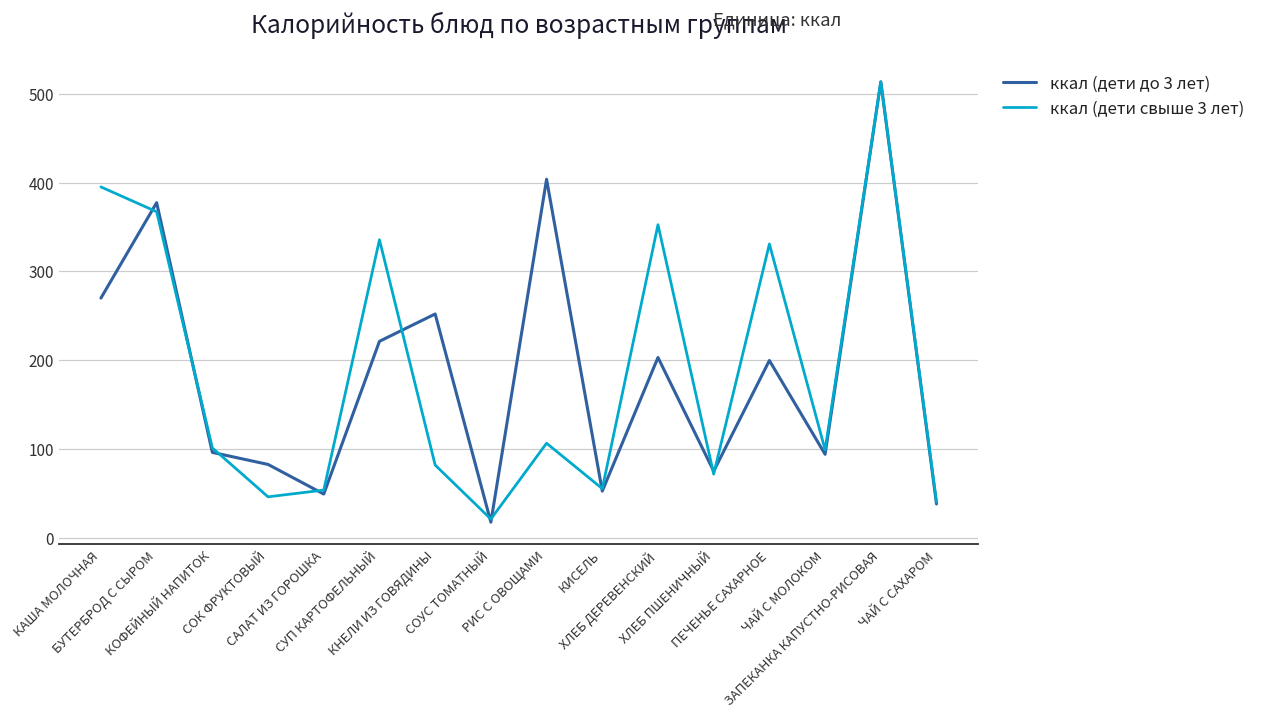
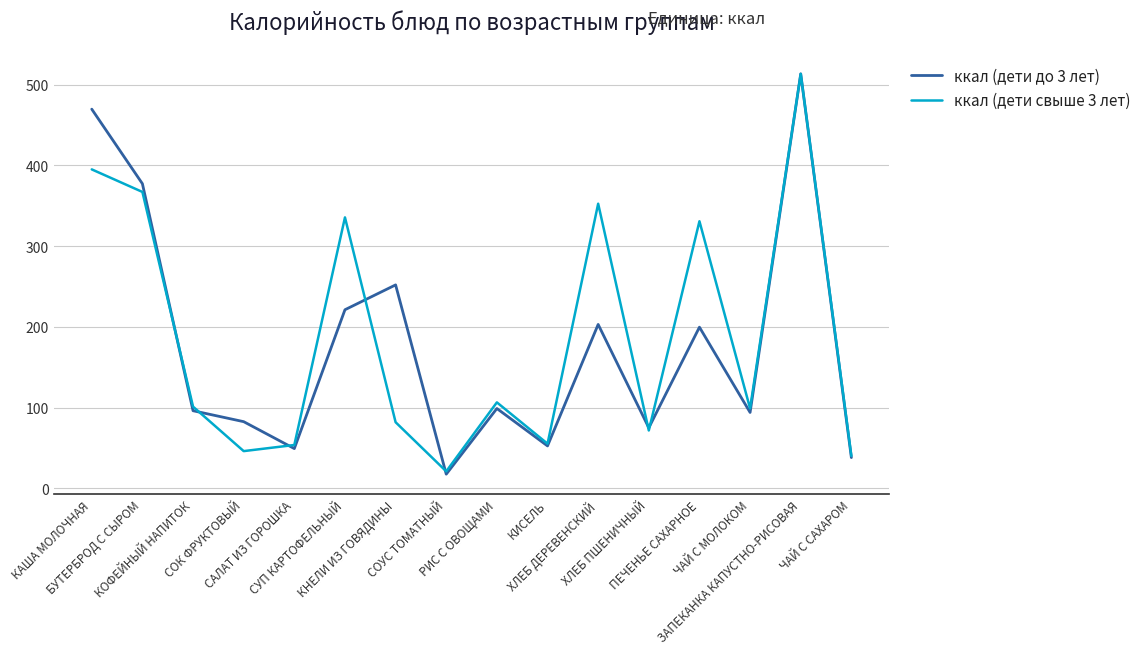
ккал (дети до 3 лет), КАША МОЛОЧНАЯ: 270 -> 470
ккал (дети до 3 лет), РИС С ОВОЩАМИ: 400 -> 100
